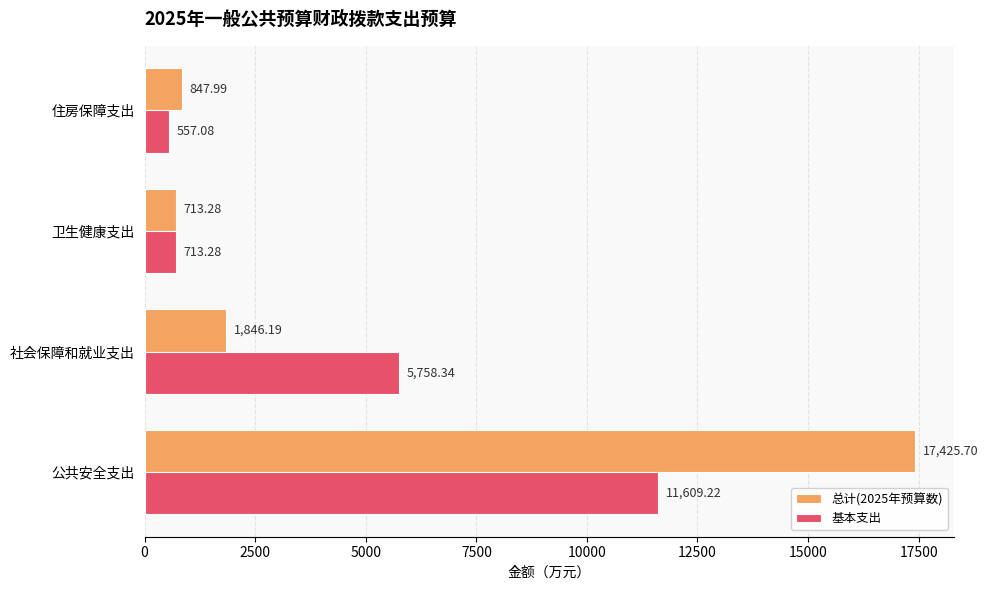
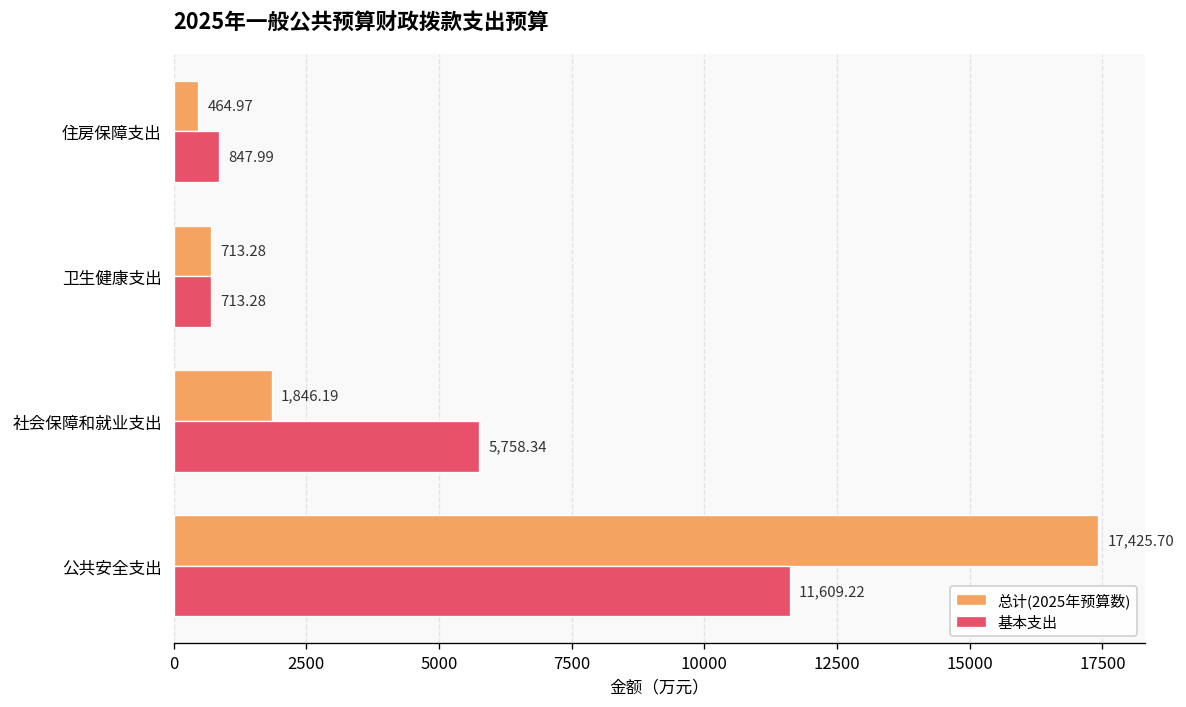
总计(2025年预算数), 住房保障支出: 847.99 -> 464.97
基本支出, 住房保障支出: 557.08 -> 847.99
